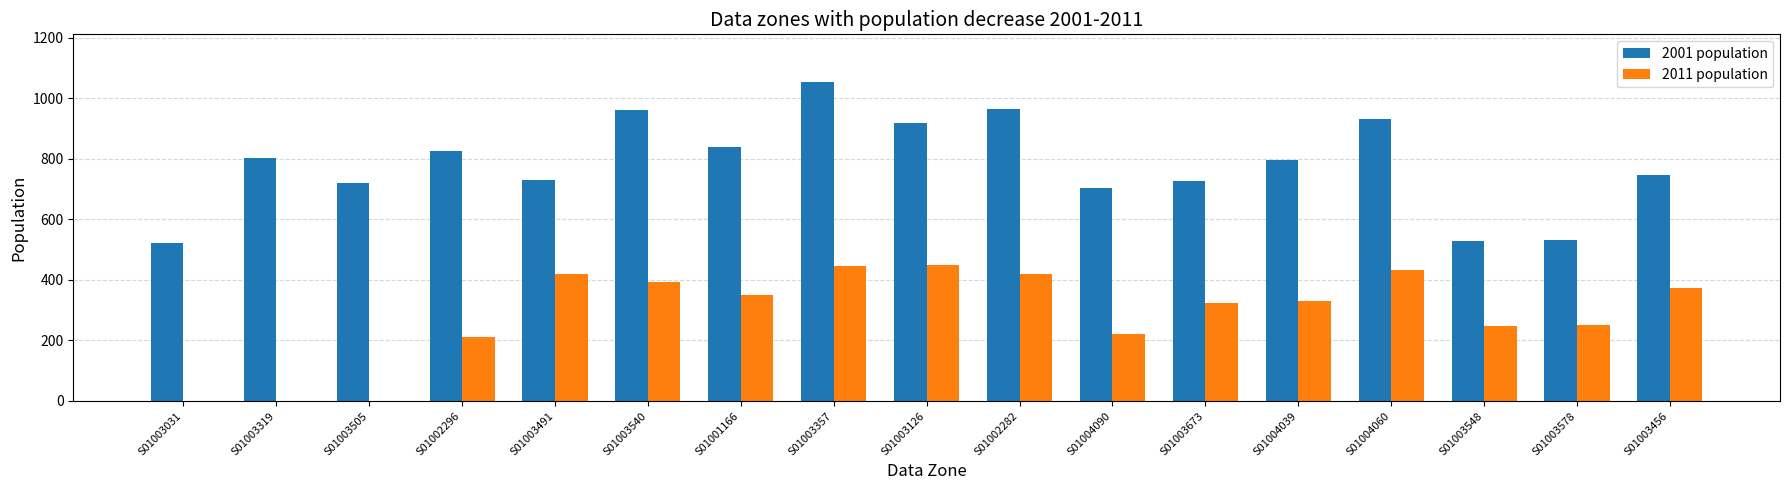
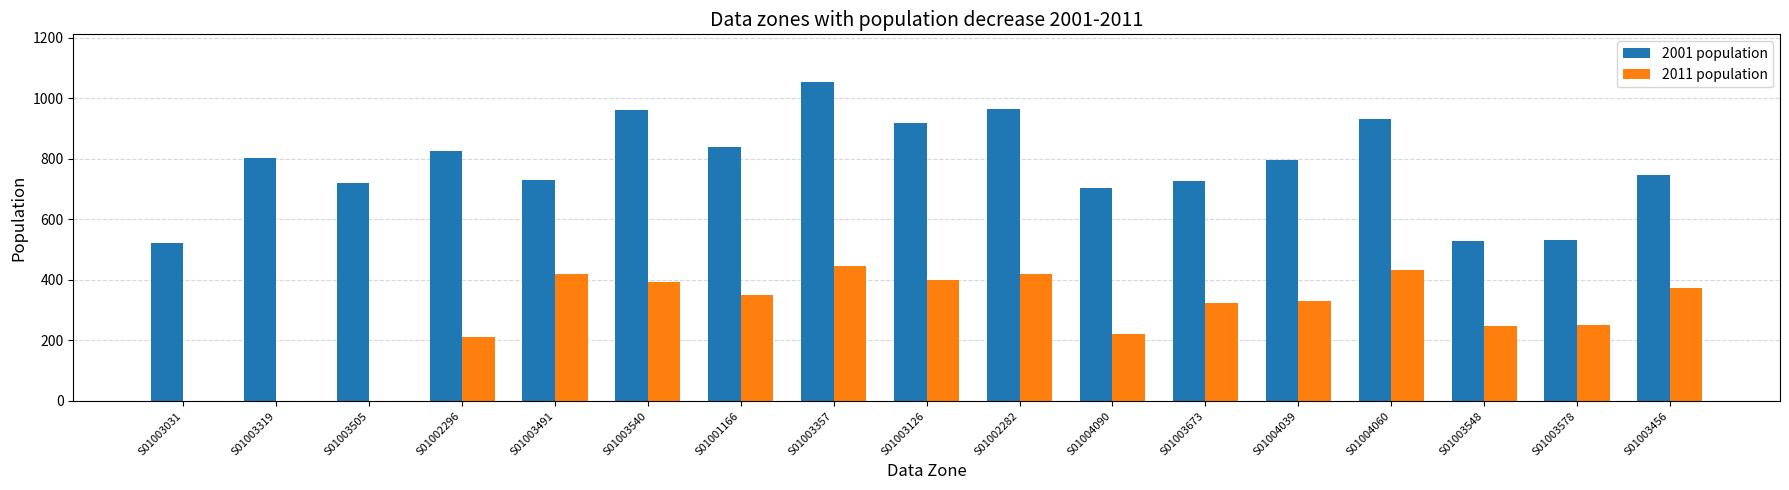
2011 population, S01003126: 450 -> 400
